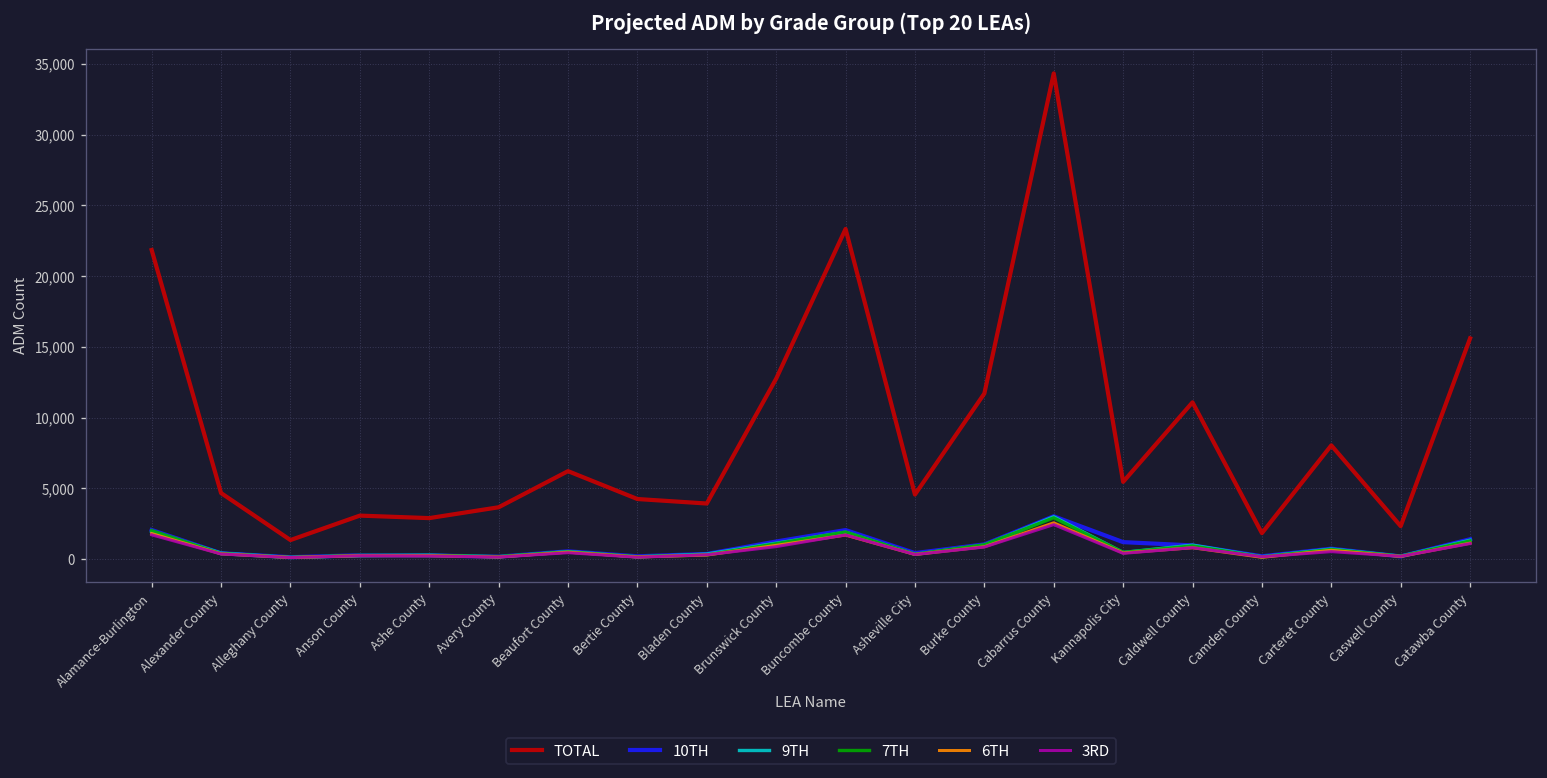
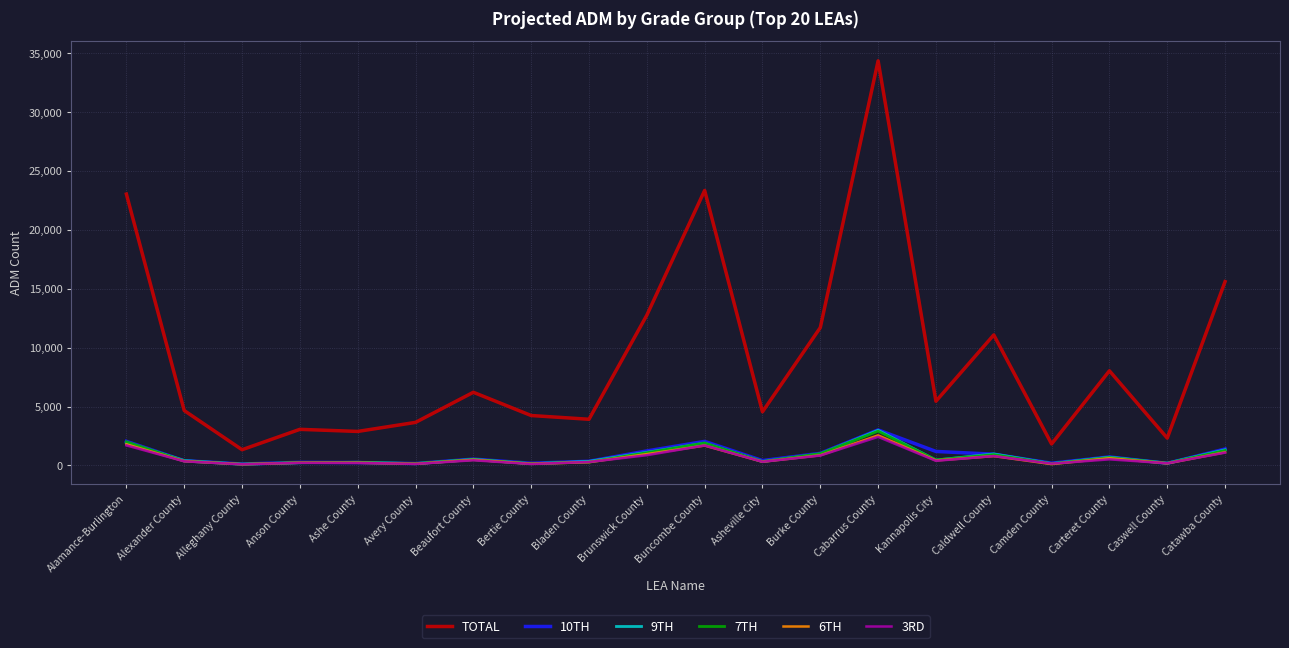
TOTAL, Alamance-Burlington: 21,900 -> 23,000
